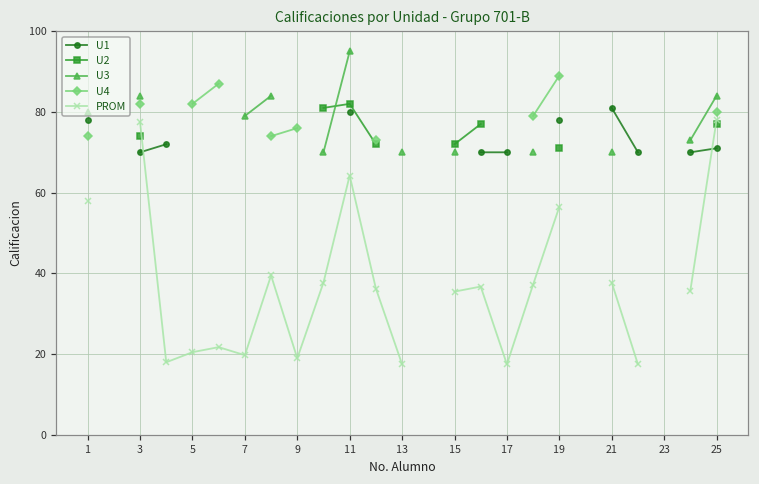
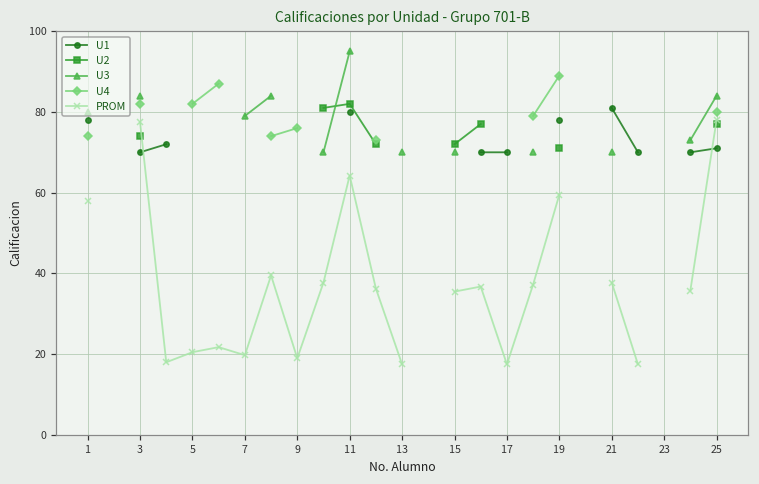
PROM, 19: 57 -> 60
